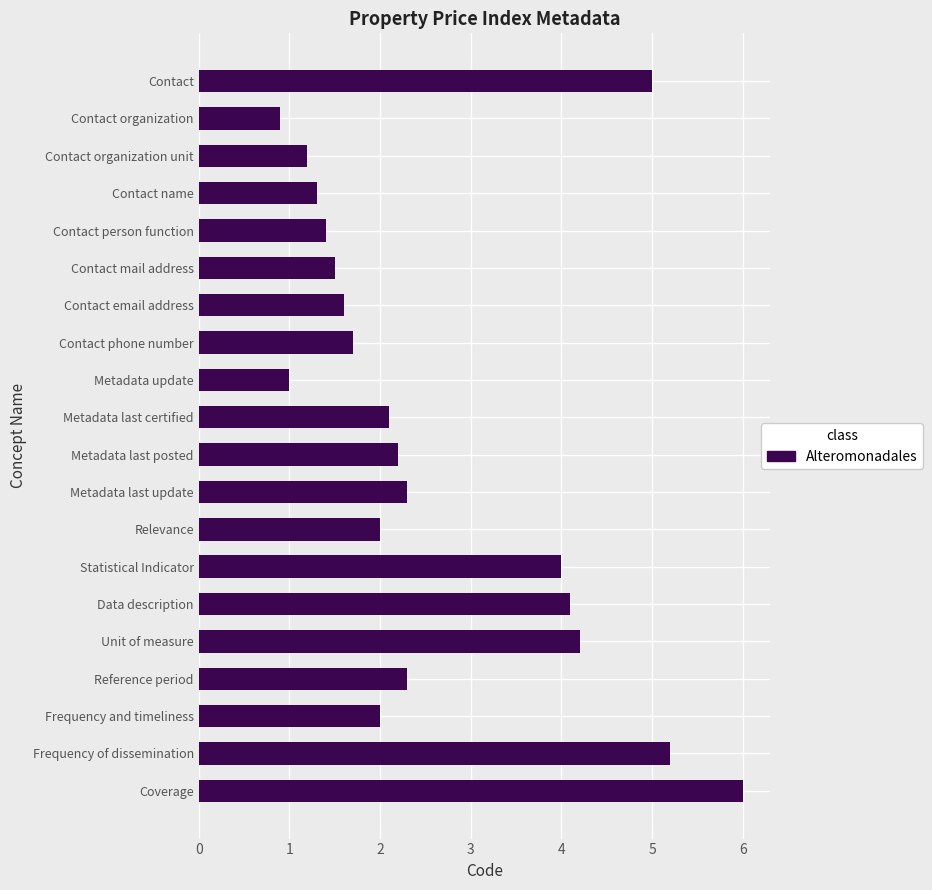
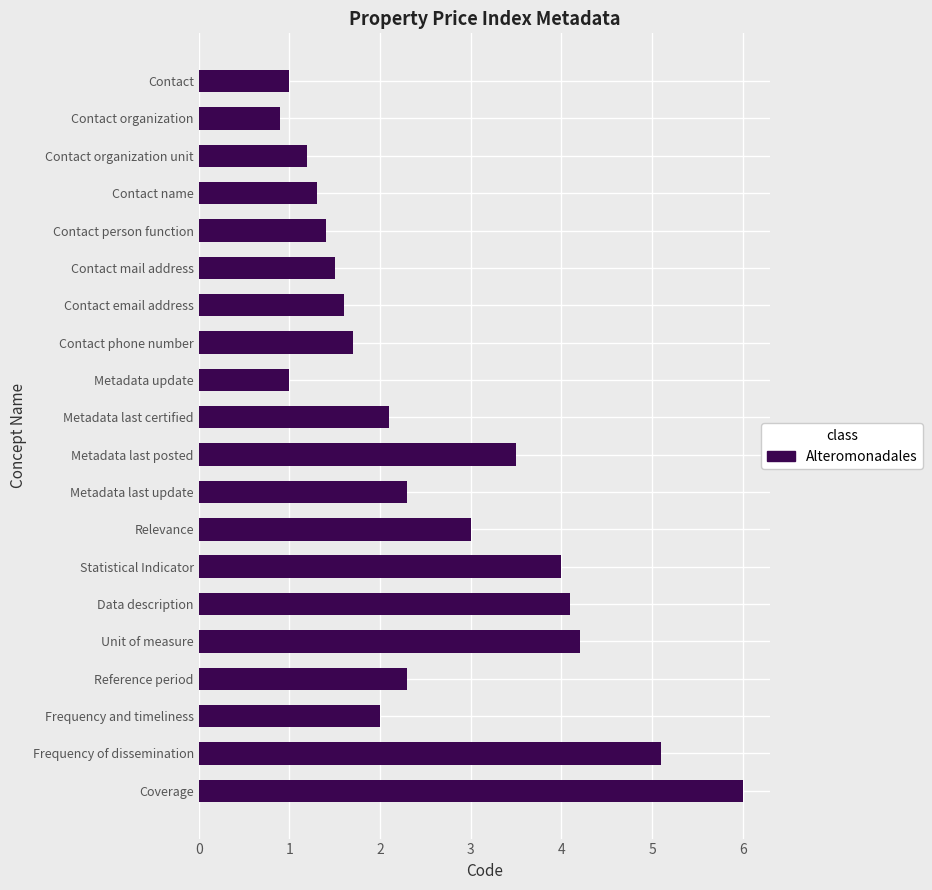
Contact: 5 -> 1
Metadata last posted: 2.2 -> 3.5
Relevance: 2 -> 3
Frequency of dissemination: 5.2 -> 5.1
